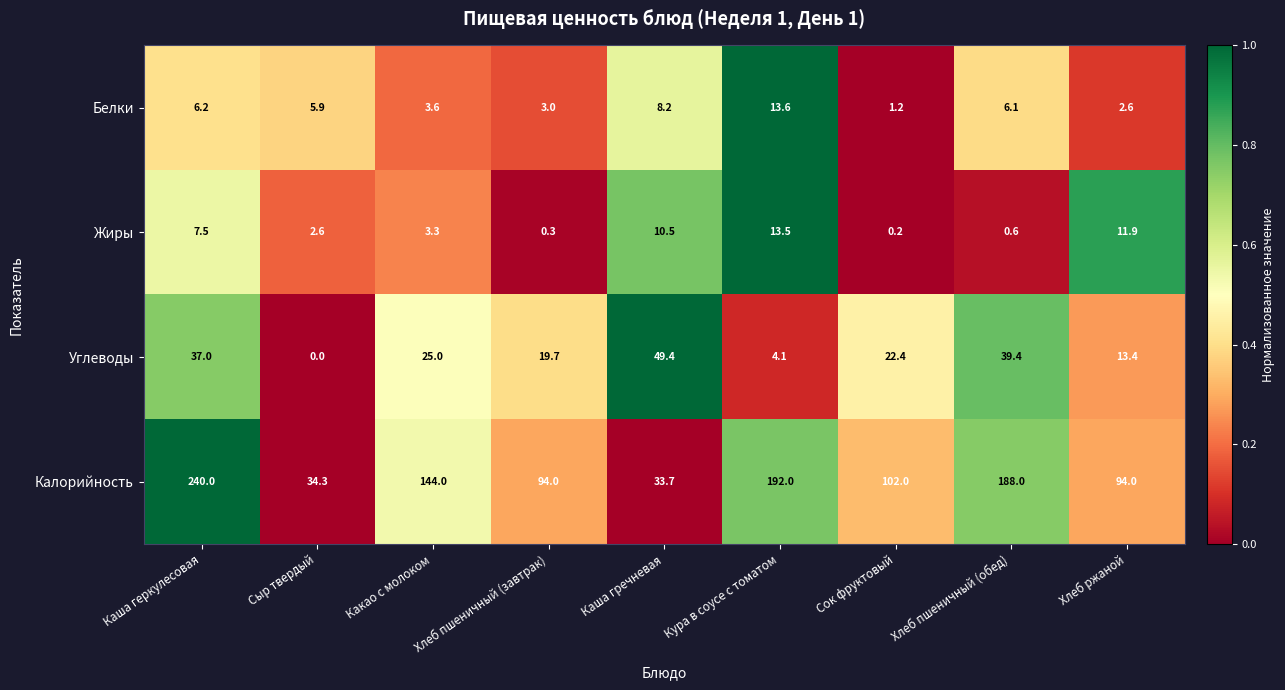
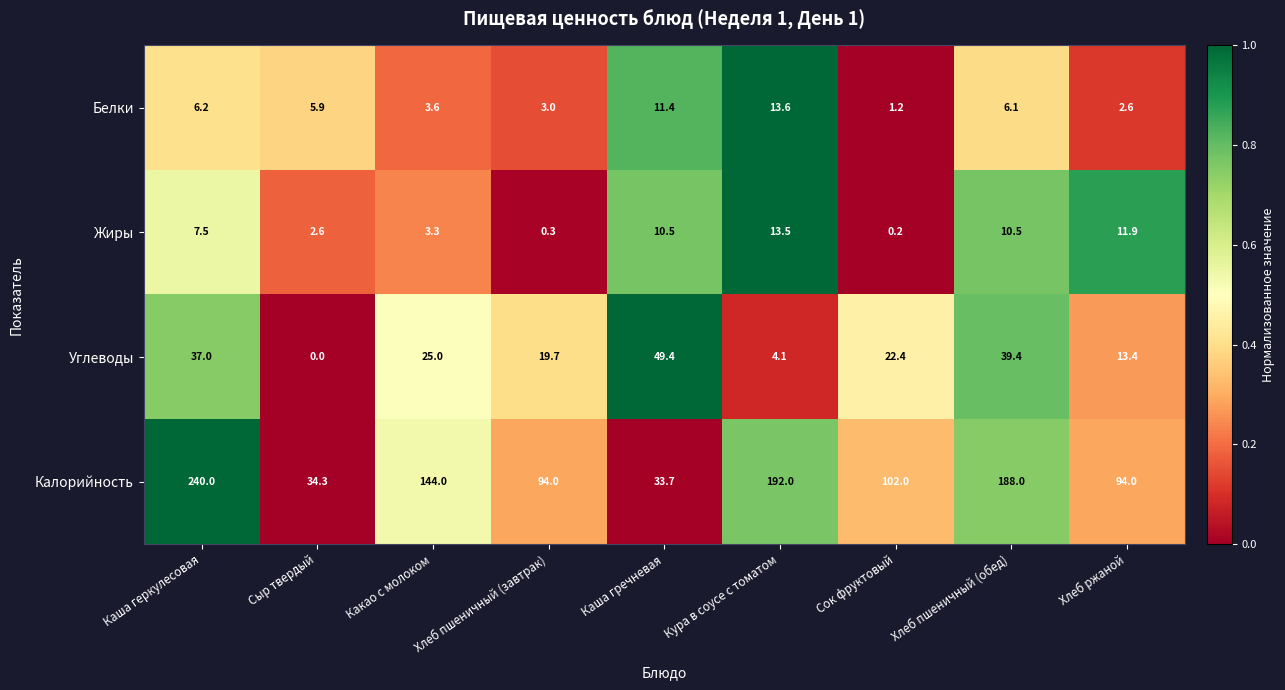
Белки, Каша гречневая: 8.2 -> 11.4
Жиры, Хлеб пшеничный (обед): 0.6 -> 10.5
